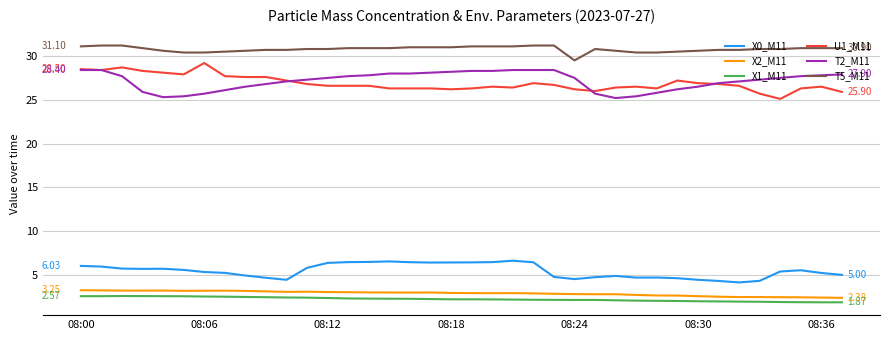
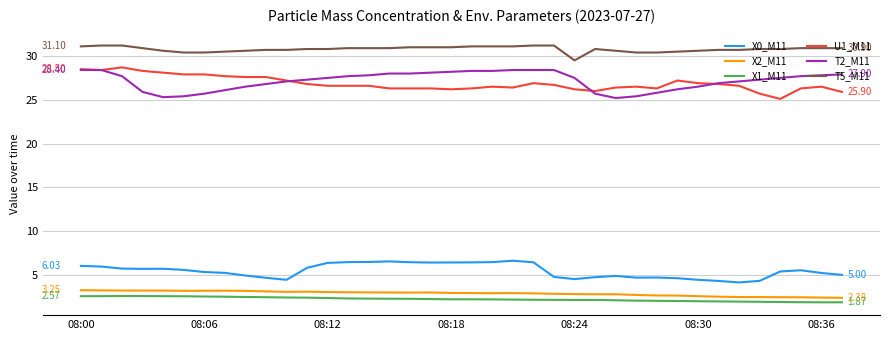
U1_M11, 08:06: 29 -> 28
